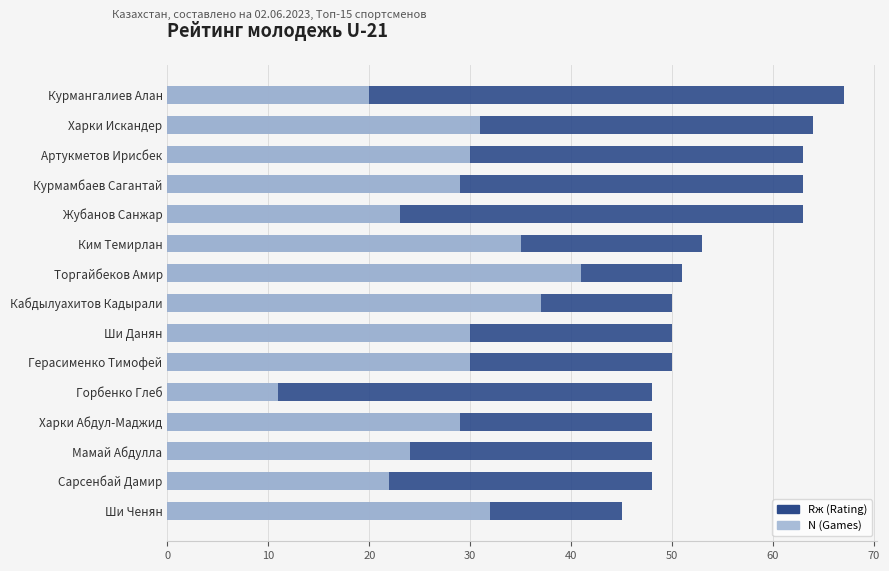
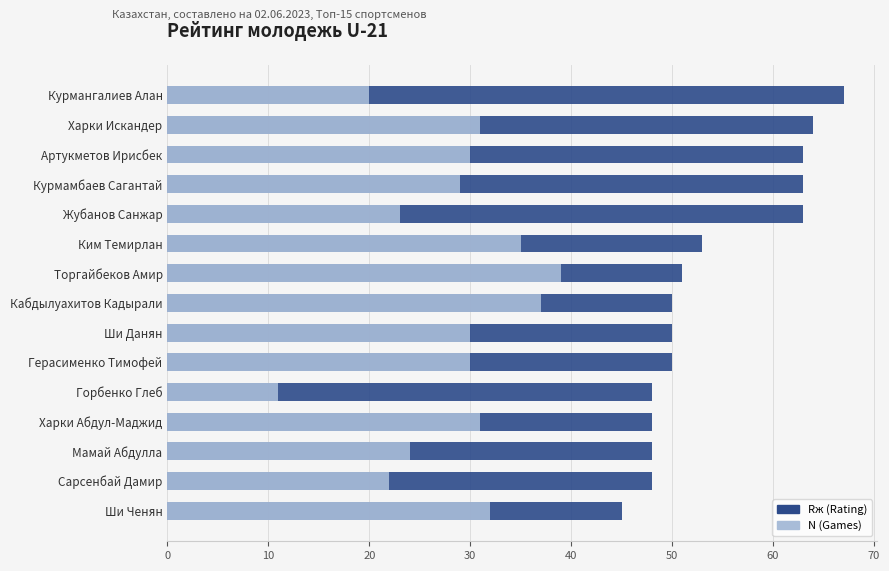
N (Games), Торгайбеков Амир: 41 -> 39
N (Games), Харки Абдул-Маджид: 29 -> 31
